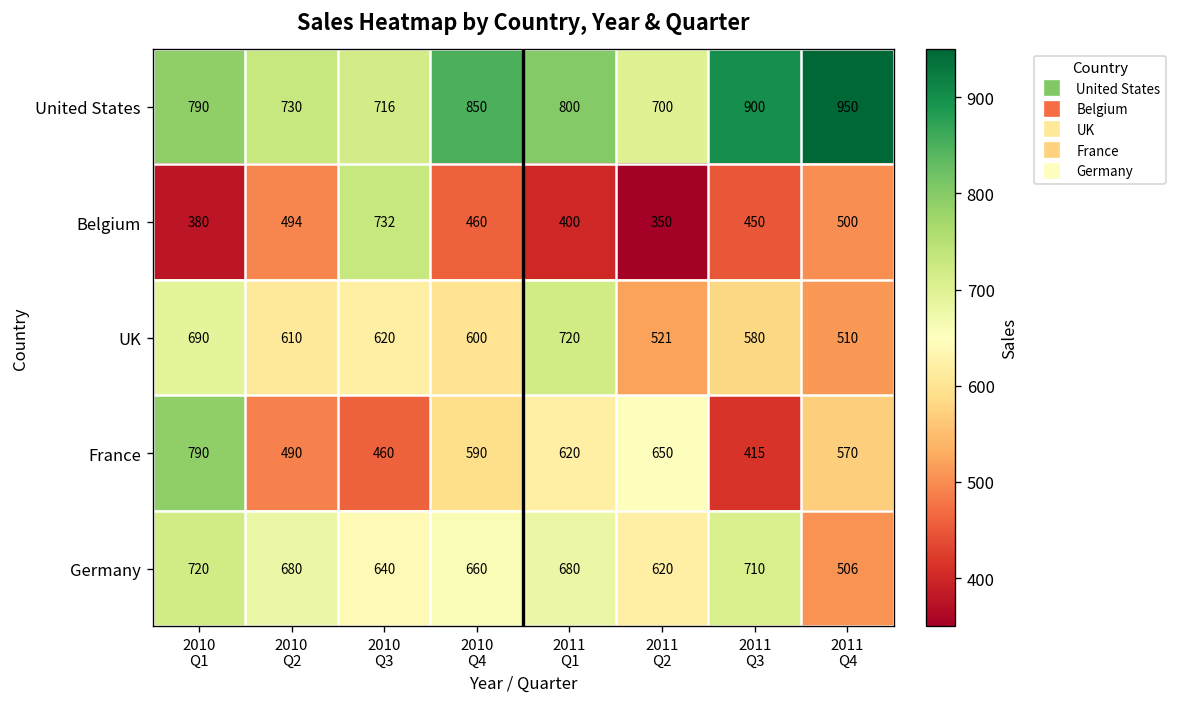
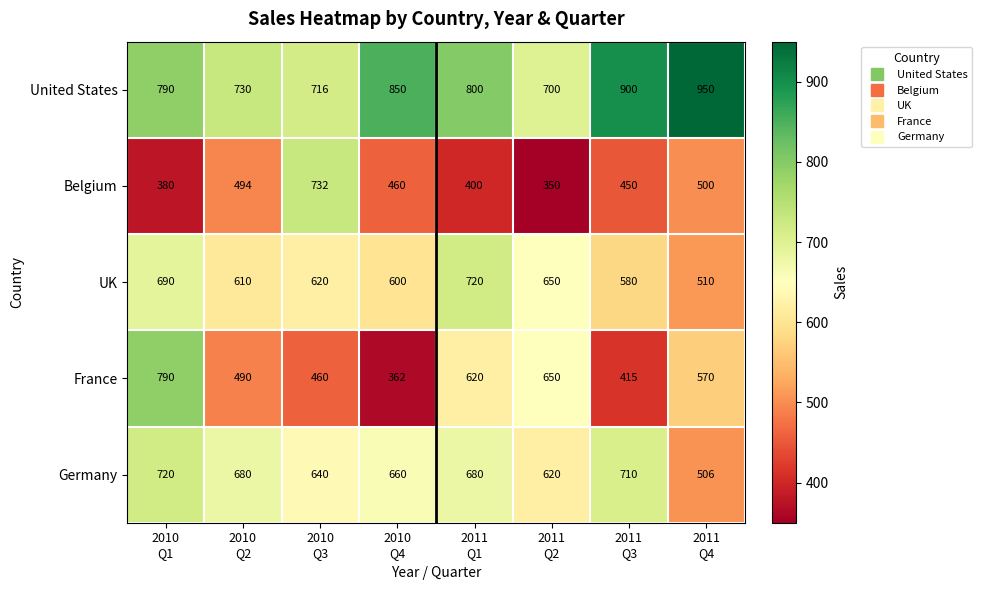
UK, 2011 Q2: 521 -> 650
France, 2010 Q4: 590 -> 362
